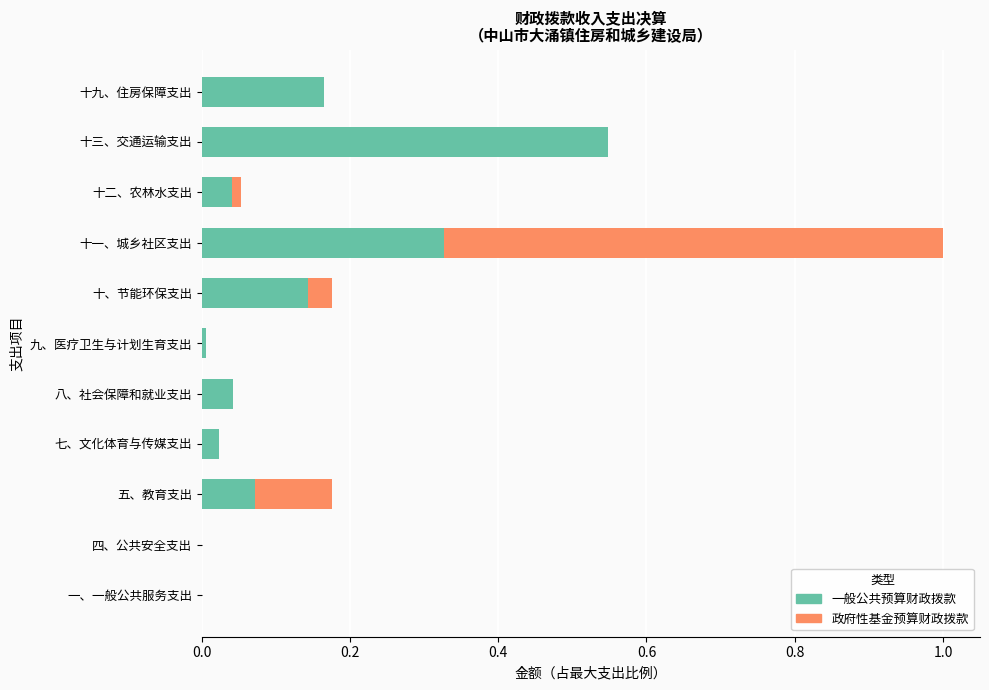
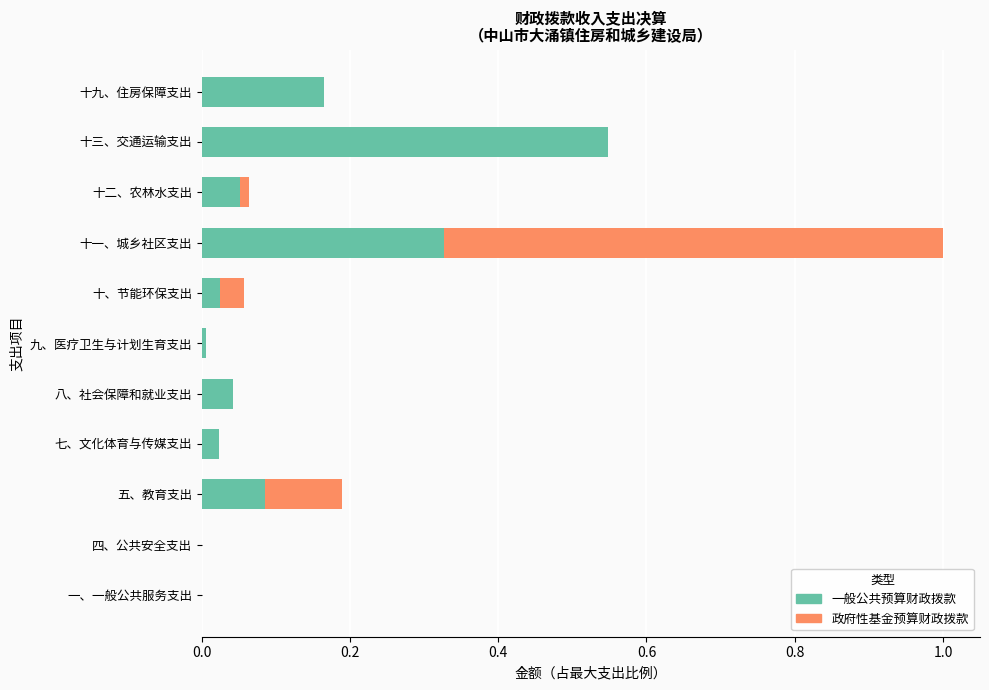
一般公共预算财政拨款, 十二、农林水支出: 0.04 -> 0.05
一般公共预算财政拨款, 十、节能环保支出: 0.14 -> 0.02
一般公共预算财政拨款, 五、教育支出: 0.07 -> 0.09
